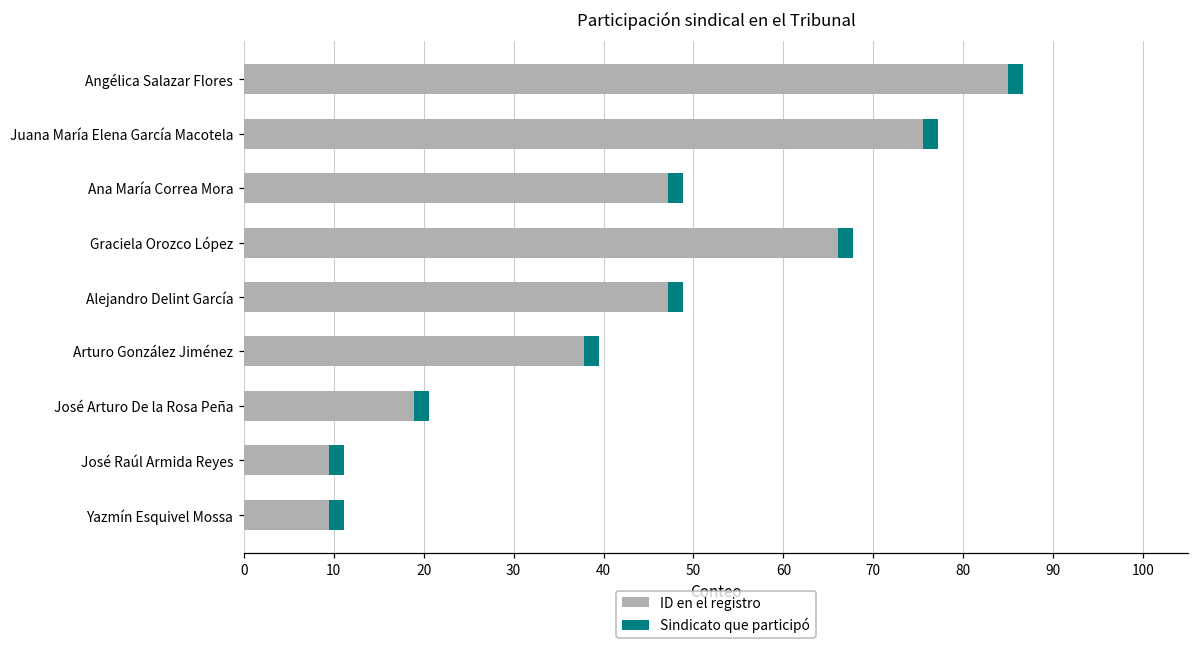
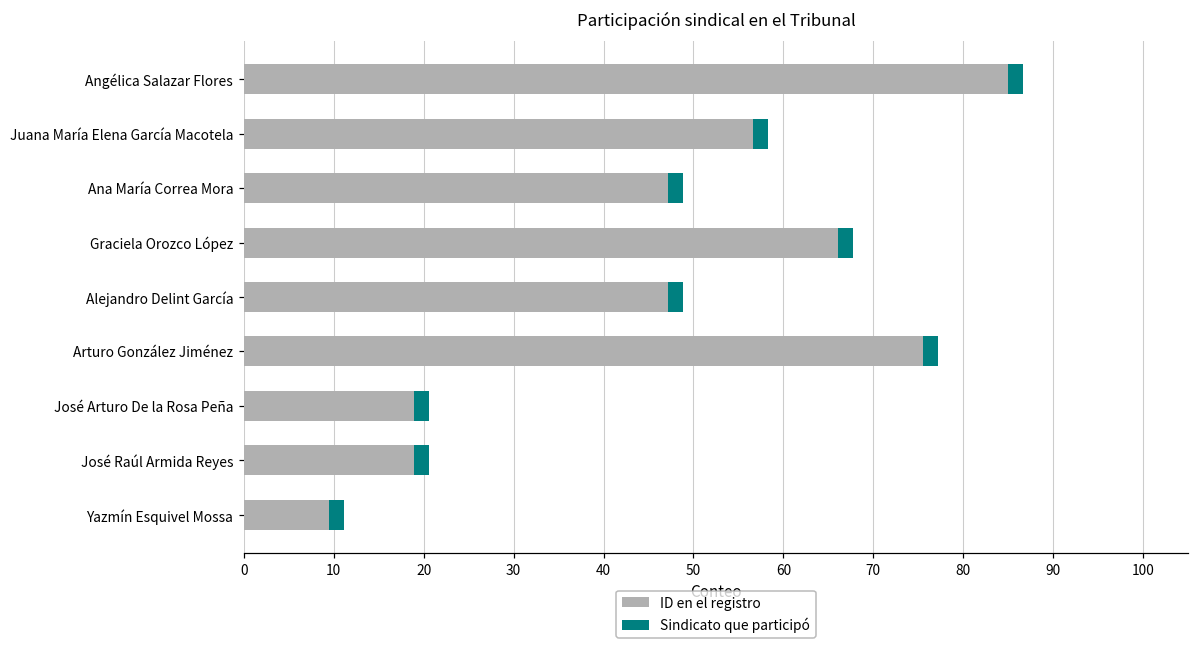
ID en el registro, Juana María Elena García Macotela: 76 -> 57
ID en el registro, Arturo González Jiménez: 38 -> 76
ID en el registro, José Raúl Armida Reyes: 9 -> 19
